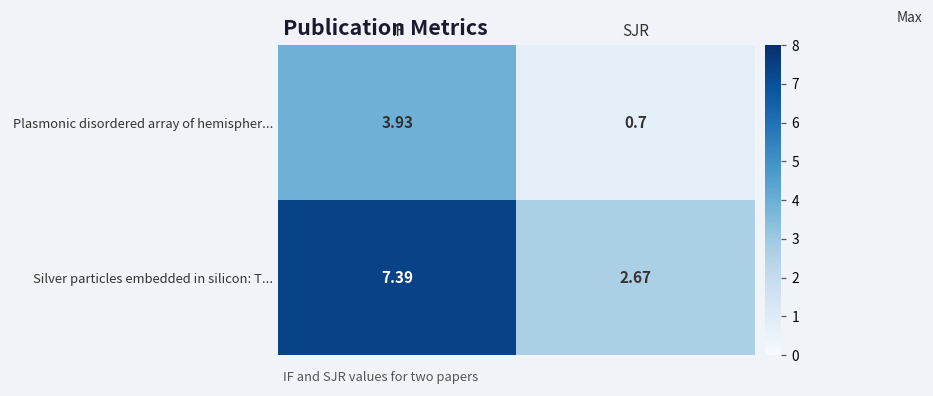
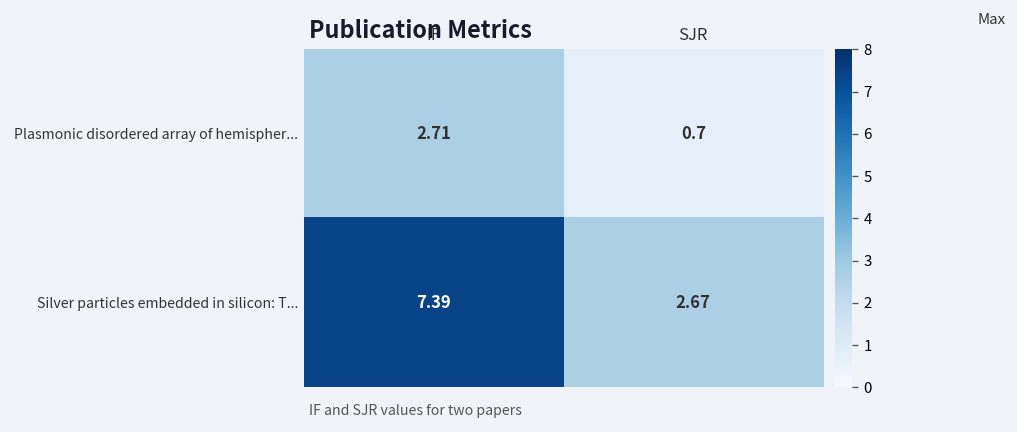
Plasmonic disordered array of hemispher..., IF: 3.93 -> 2.71
